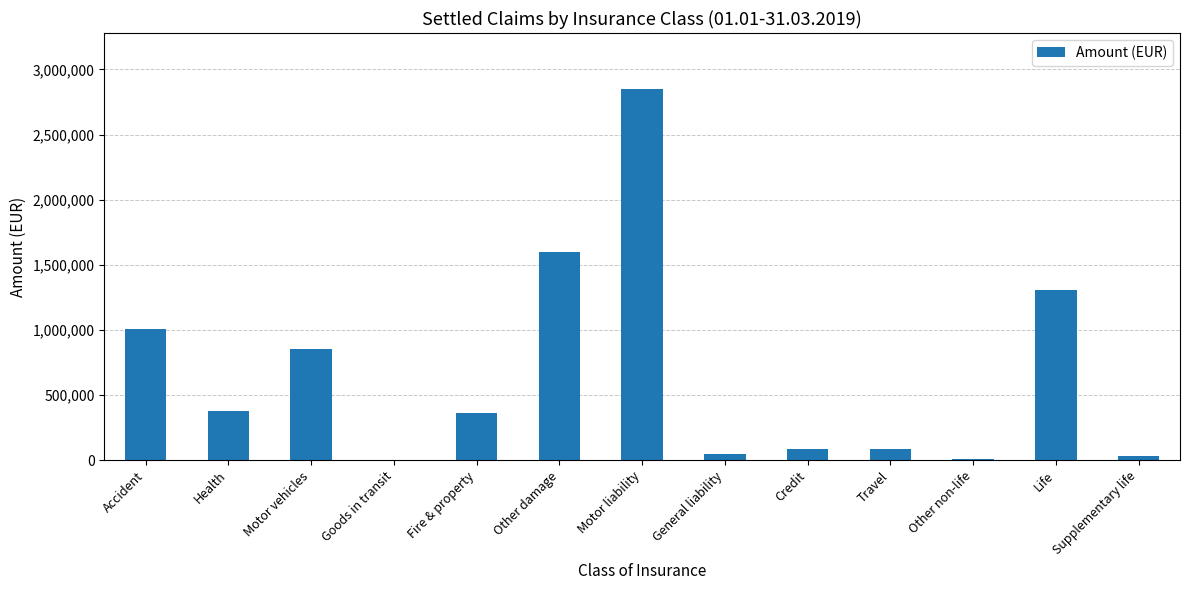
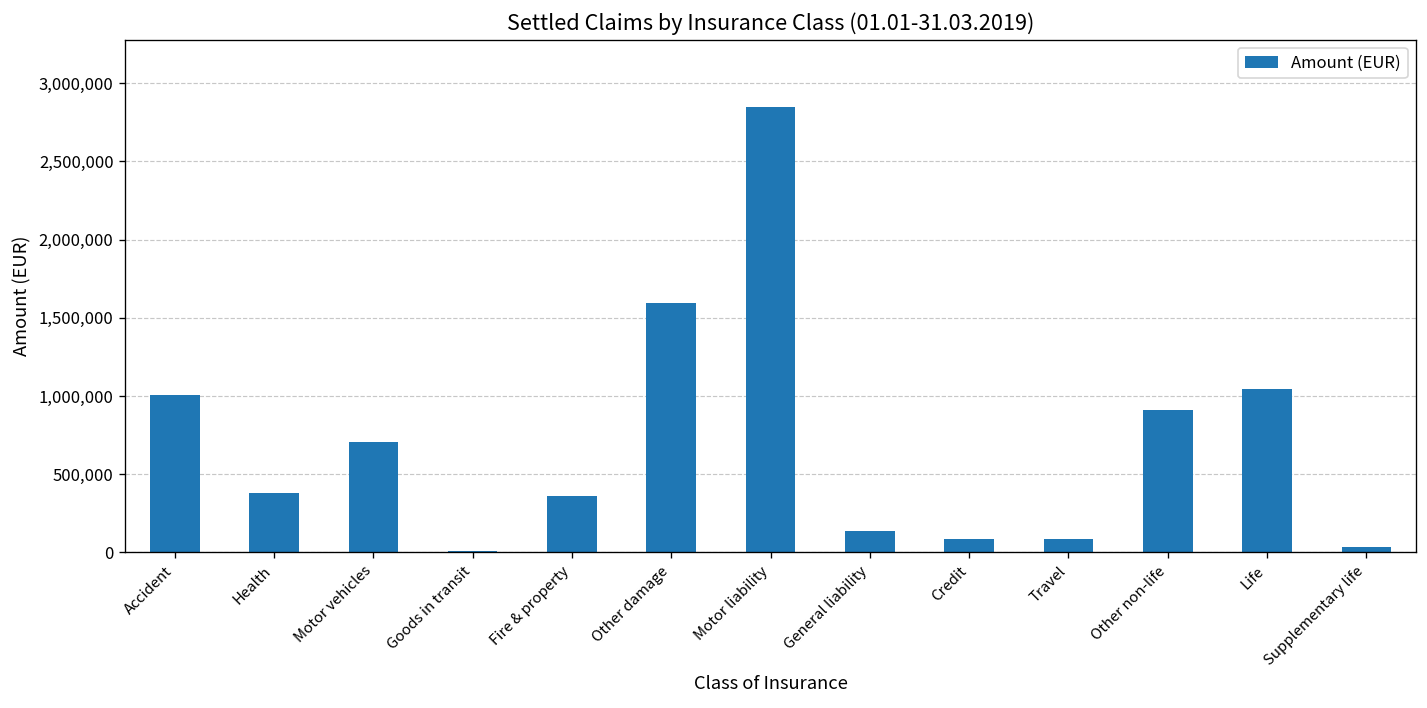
Motor vehicles: 850,000 -> 710,000
General liability: 50,000 -> 140,000
Other non-life: 10,000 -> 910,000
Life: 1,310,000 -> 1,040,000
